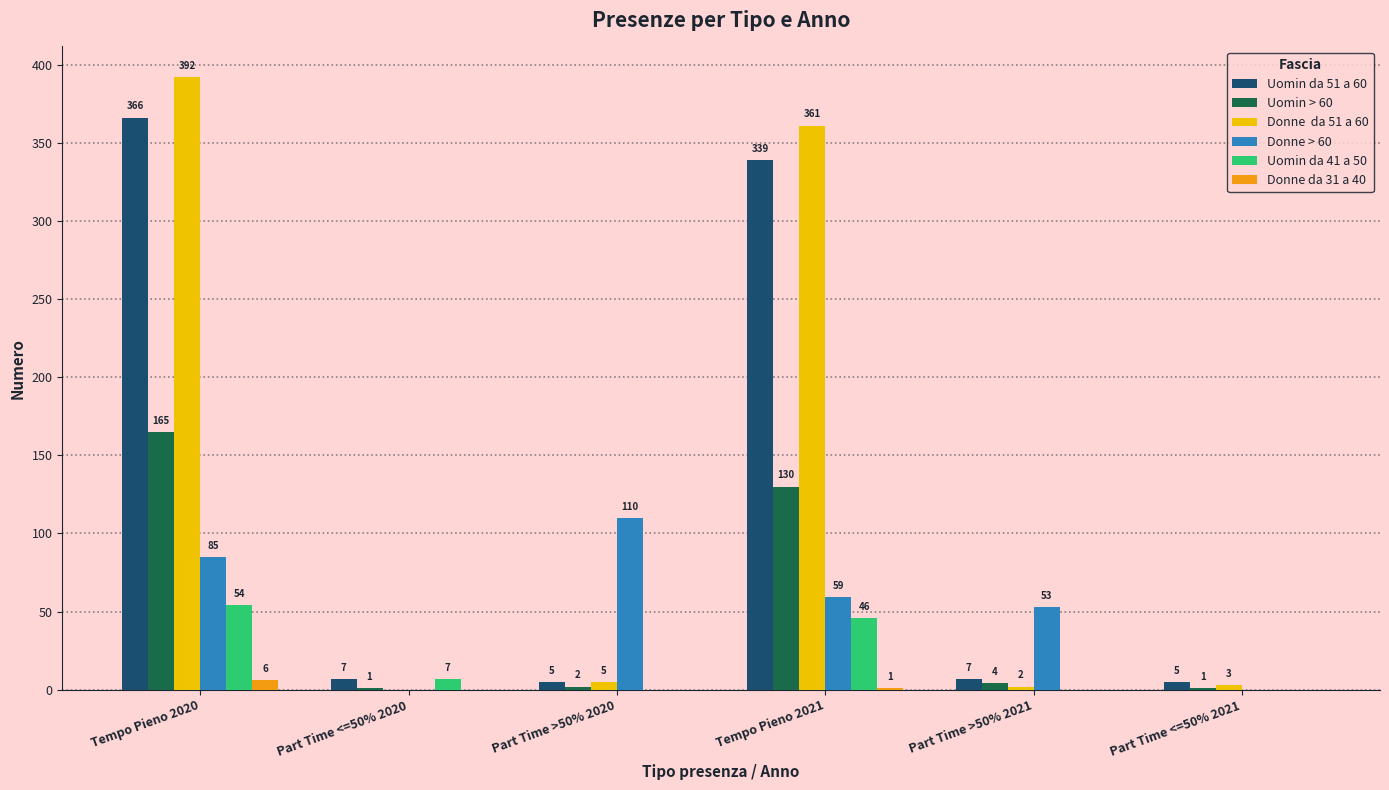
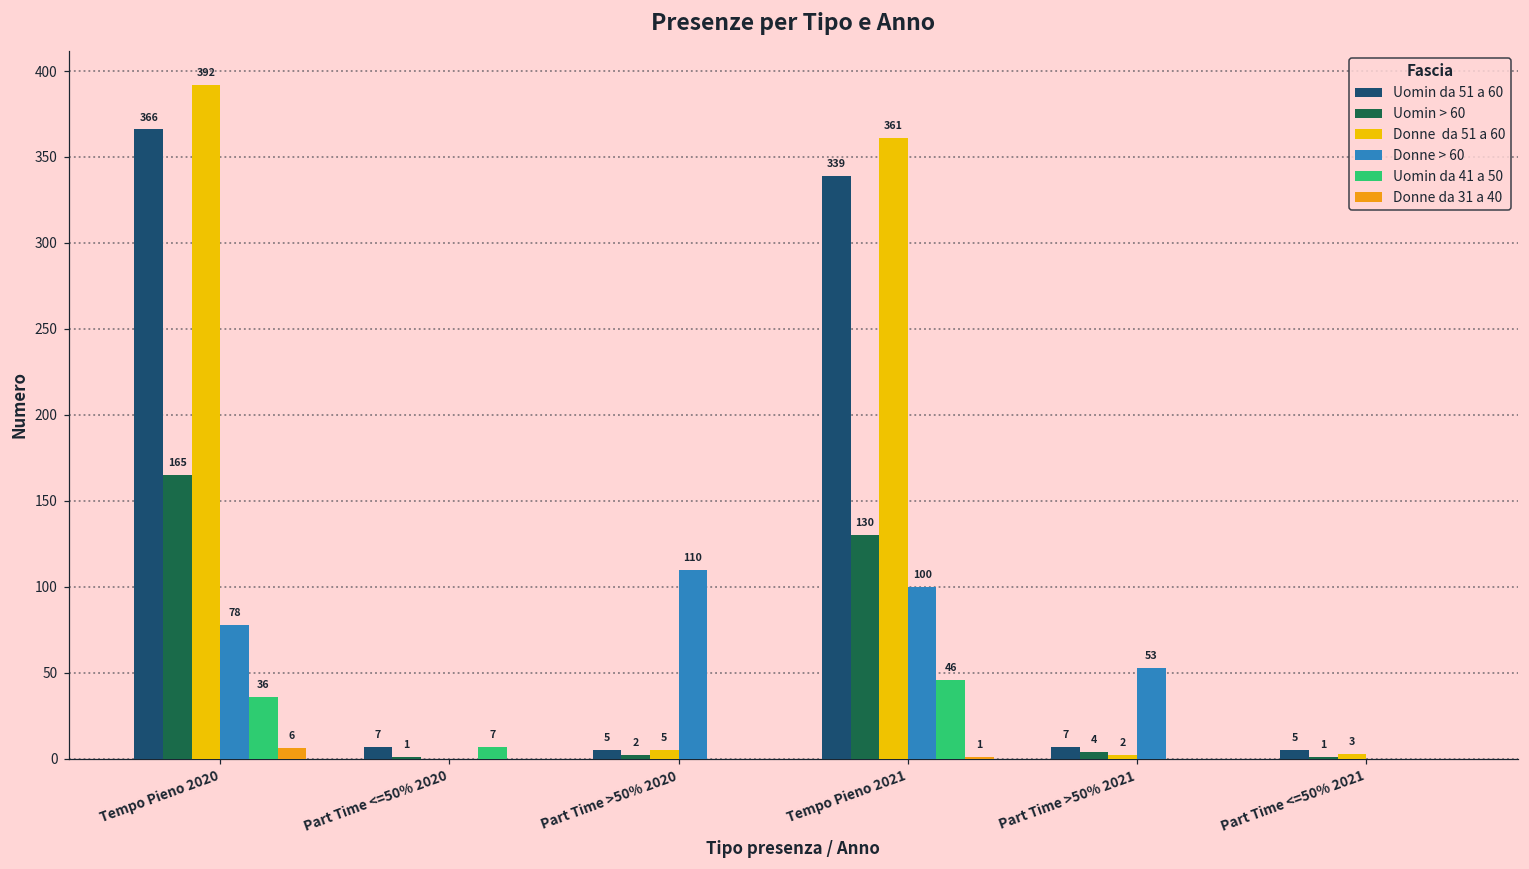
Donne > 60, Tempo Pieno 2020: 85 -> 78
Uomin da 41 a 50, Tempo Pieno 2020: 54 -> 36
Donne > 60, Tempo Pieno 2021: 59 -> 100
